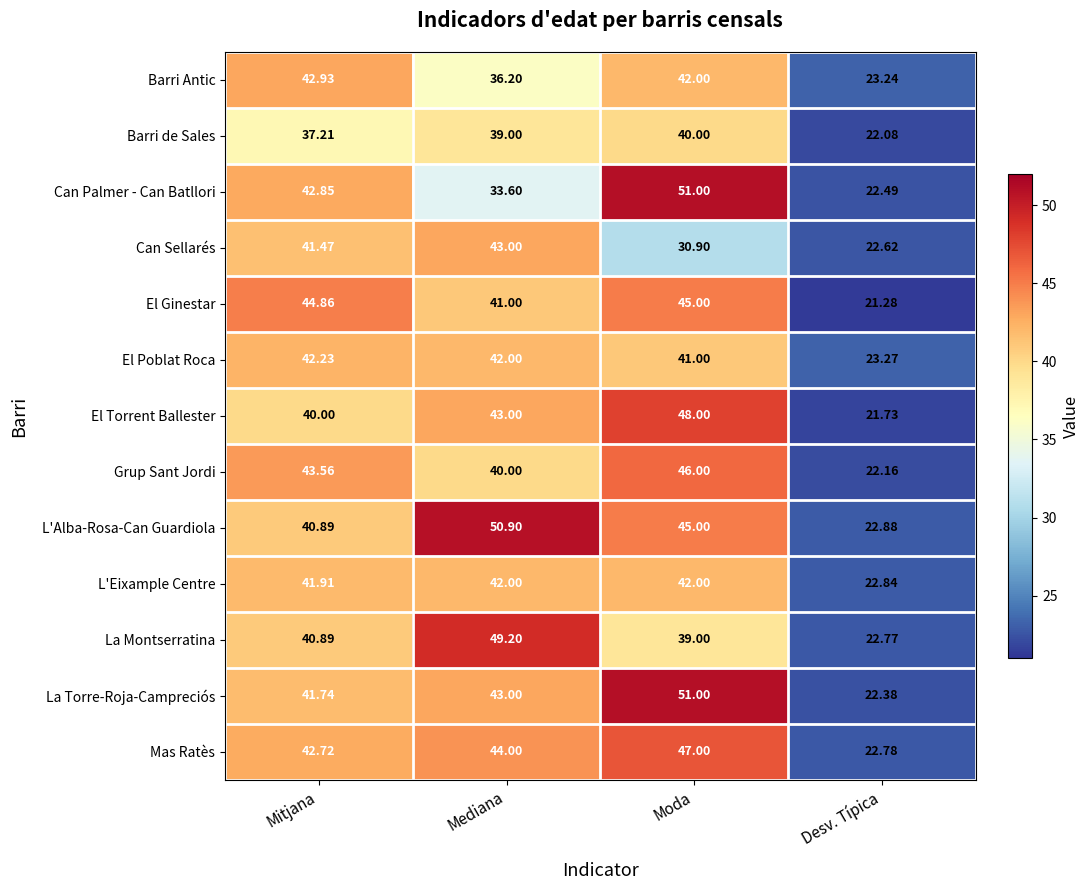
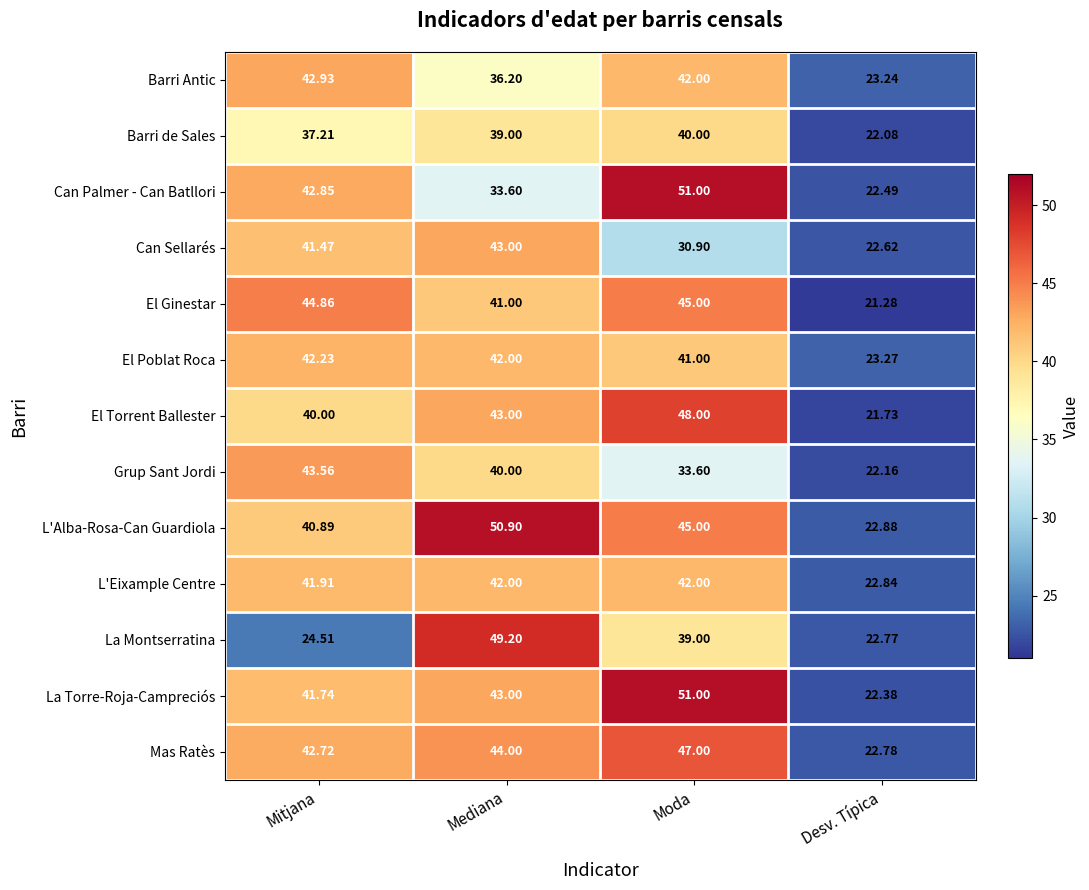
Grup Sant Jordi, Moda: 46.00 -> 33.60
La Montserratina, Mitjana: 40.89 -> 24.51
